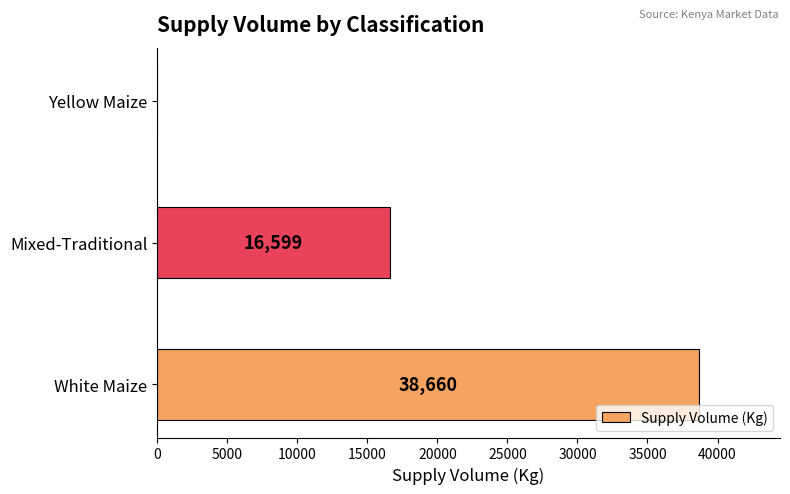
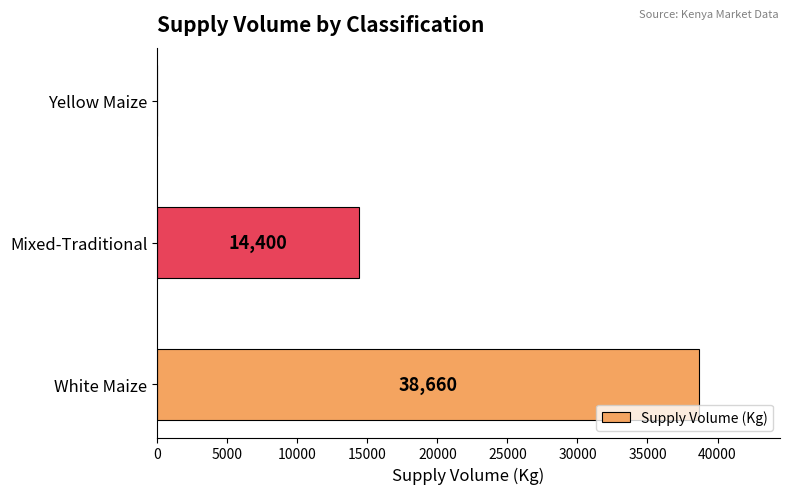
Mixed-Traditional: 16,599 -> 14,400
